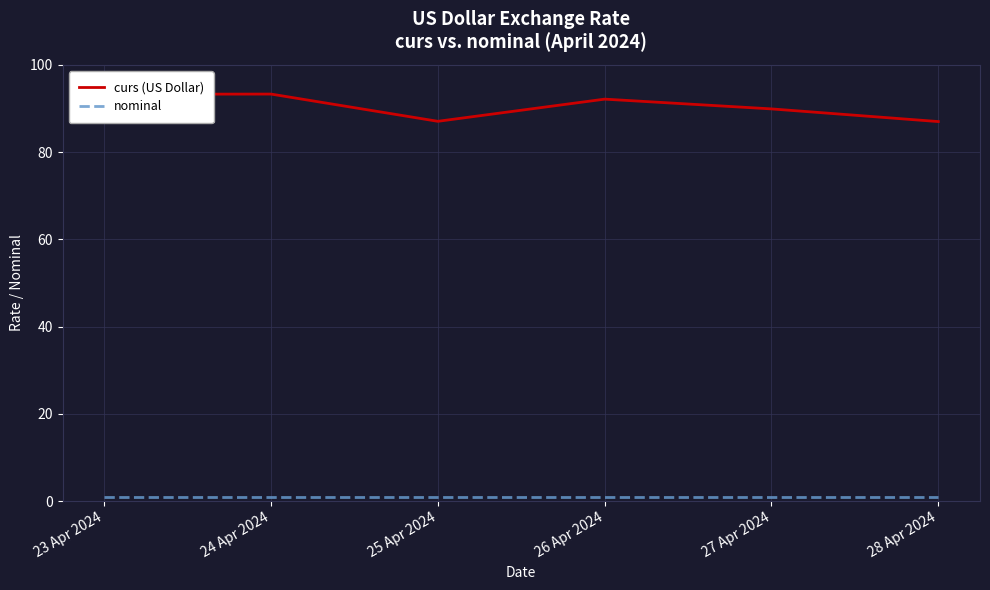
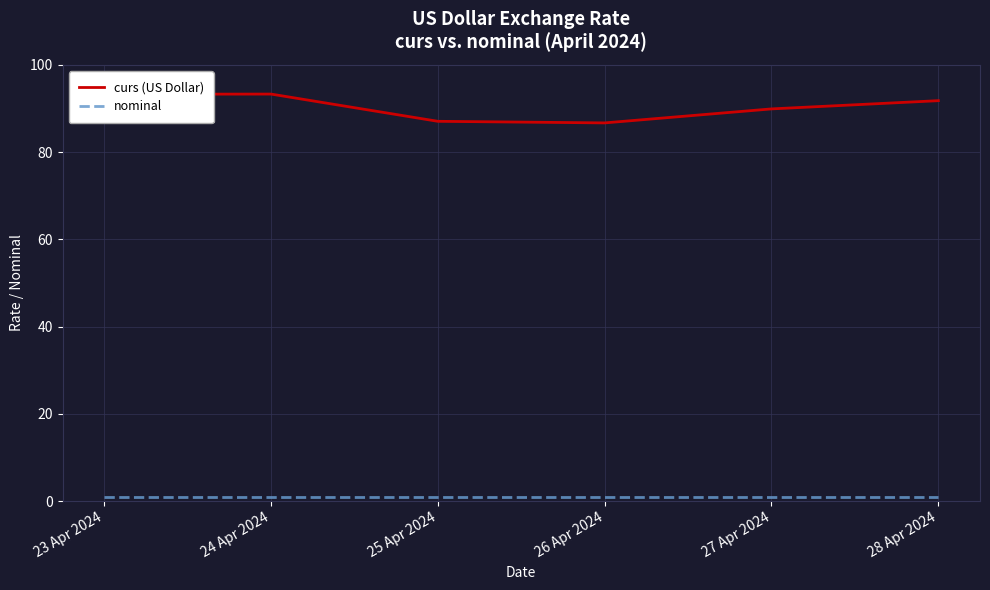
curs (US Dollar), 26 Apr 2024: 92 -> 87
curs (US Dollar), 28 Apr 2024: 87 -> 92
